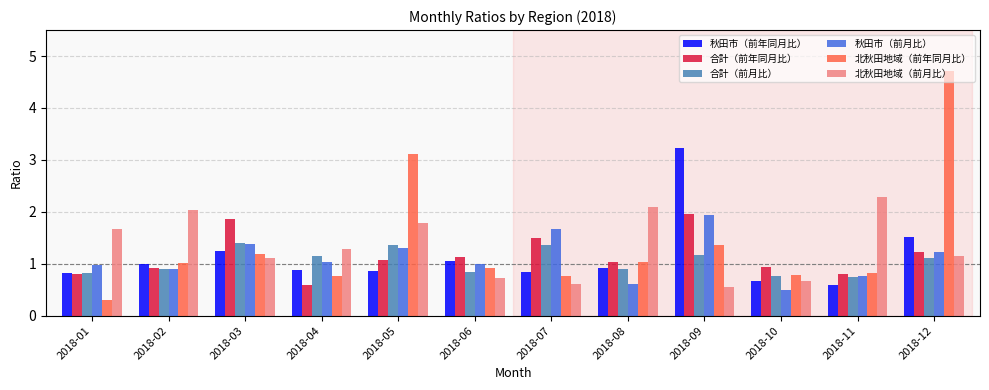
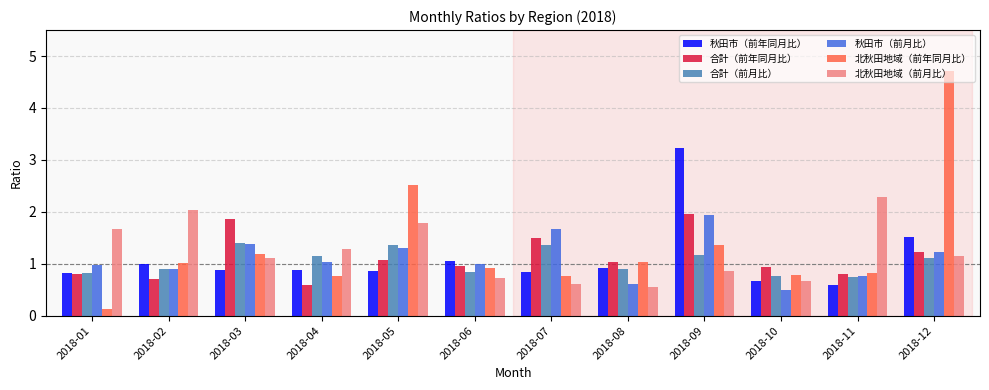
北秋田地域（前年同月比）, 2018-01: 0.3 -> 0.1
合計（前年同月比）, 2018-02: 0.9 -> 0.7
秋田市（前年同月比）, 2018-03: 1.2 -> 0.9
北秋田地域（前年同月比）, 2018-05: 3.1 -> 2.5
合計（前年同月比）, 2018-06: 1.1 -> 1.0
北秋田地域（前月比）, 2018-08: 2.1 -> 0.6
北秋田地域（前月比）, 2018-09: 0.6 -> 0.9
